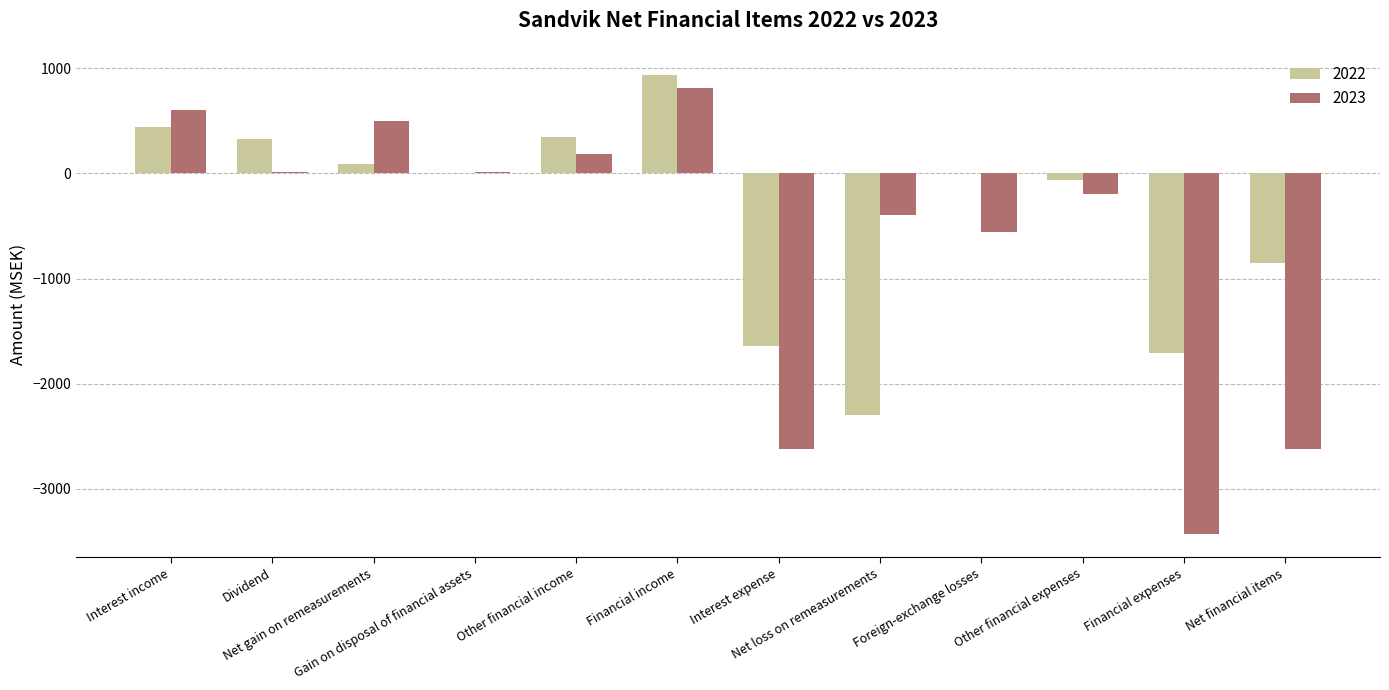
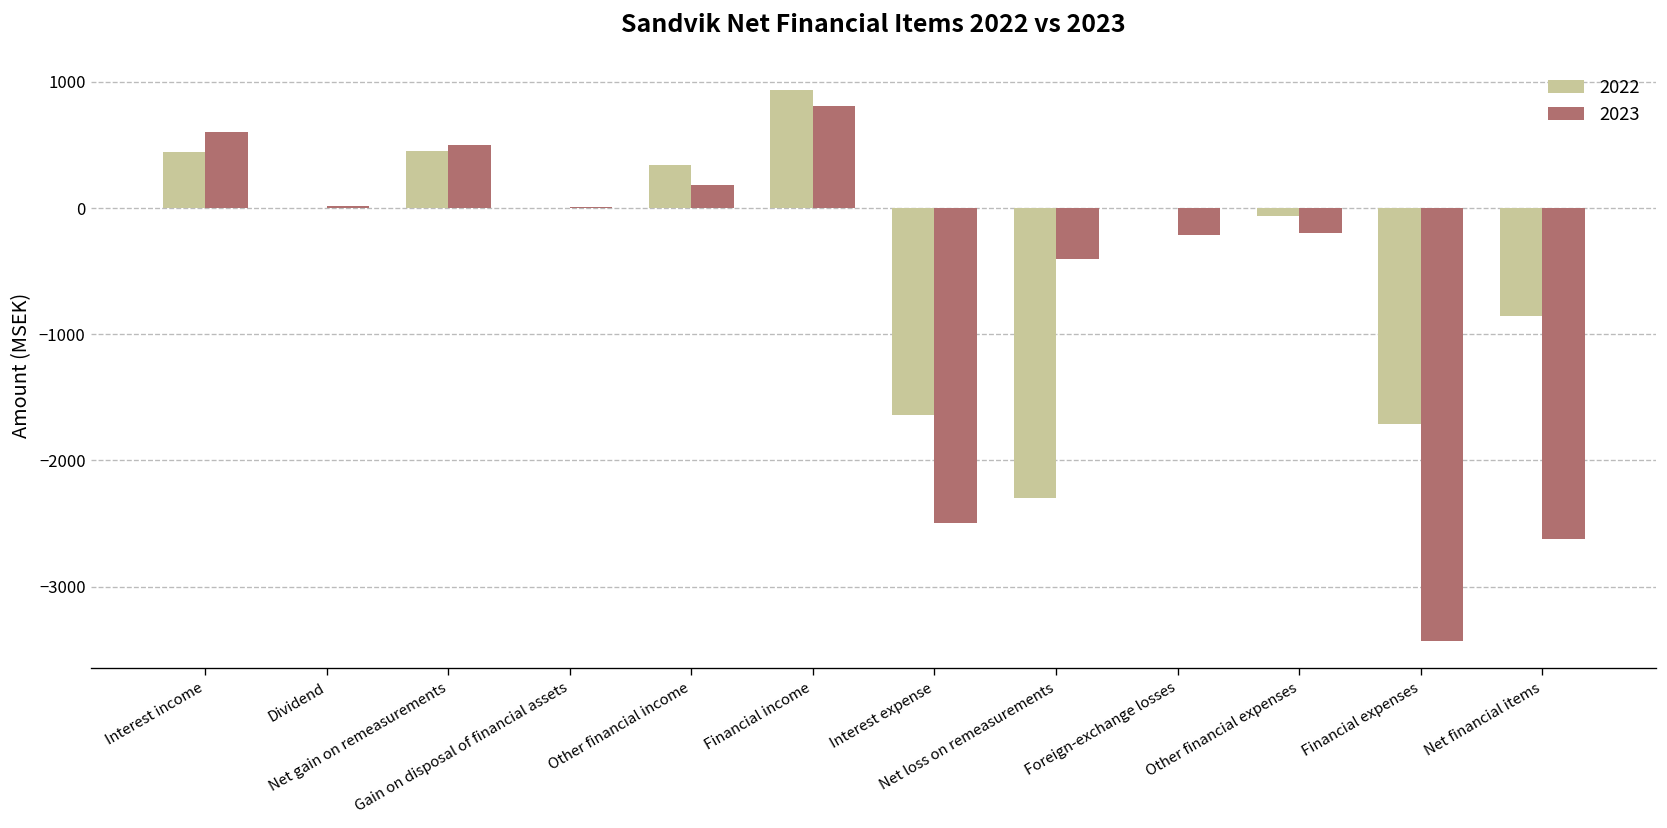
2022, Dividend: 330 -> 0
2022, Net gain on remeasurements: 90 -> 450
2023, Interest expense: -2620 -> -2500
2023, Foreign-exchange losses: -560 -> -210
